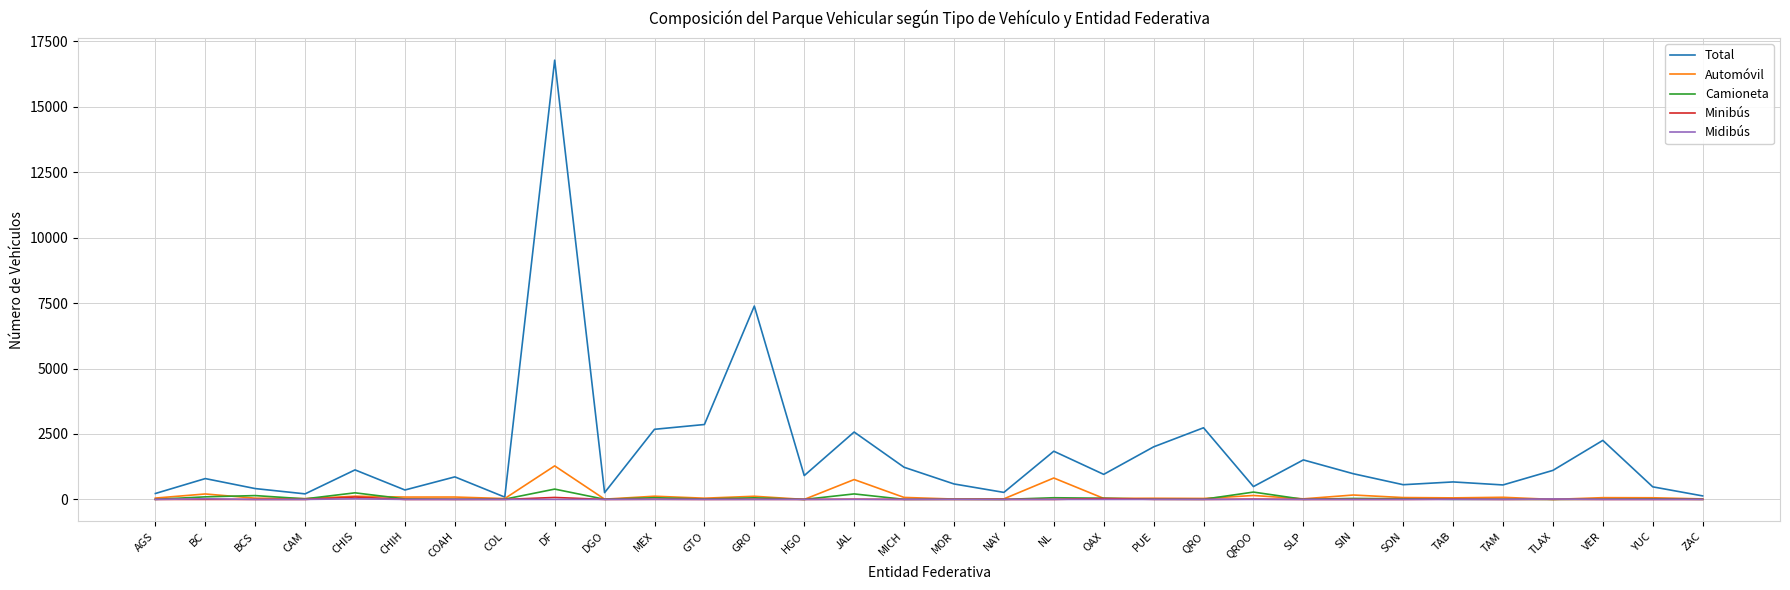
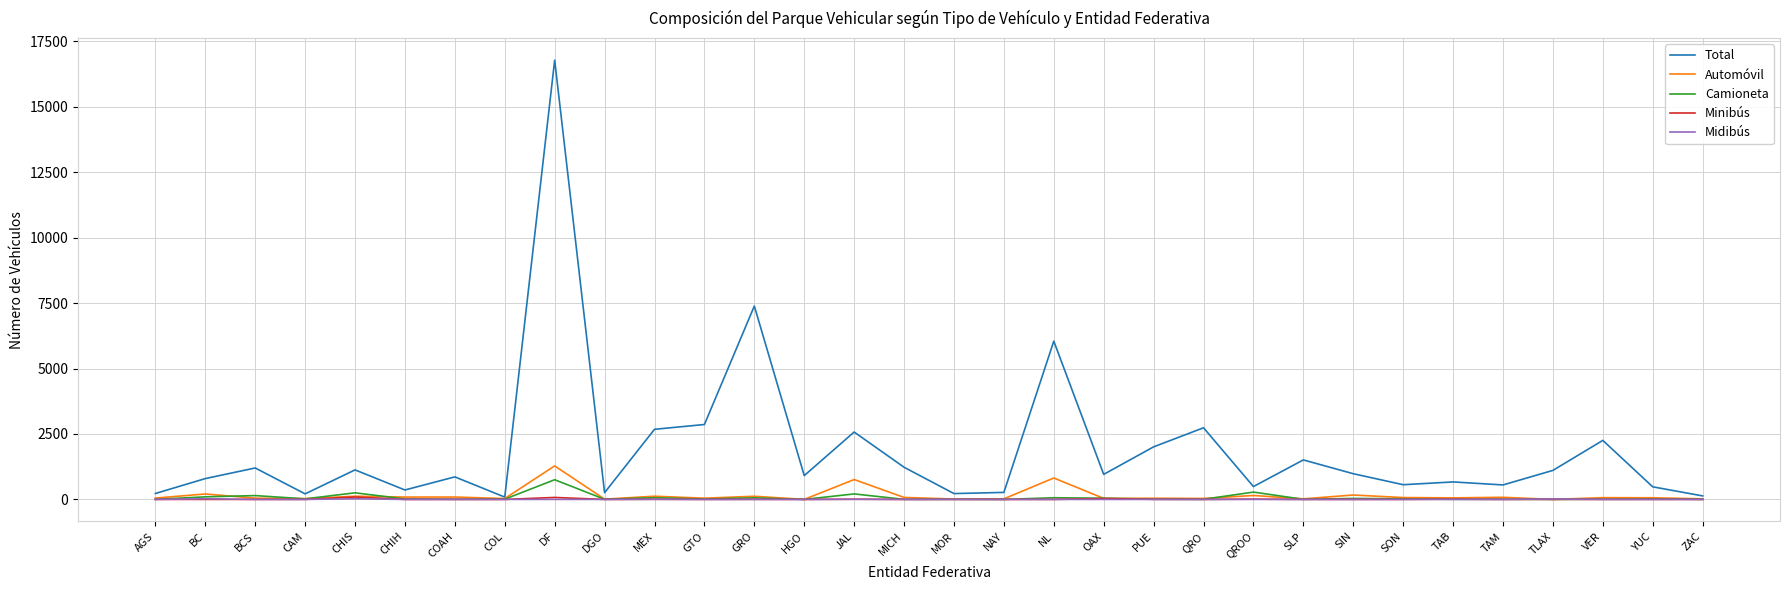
Total, BCS: 400 -> 1200
Camioneta, DF: 400 -> 800
Total, MOR: 600 -> 200
Total, NL: 1800 -> 6000
